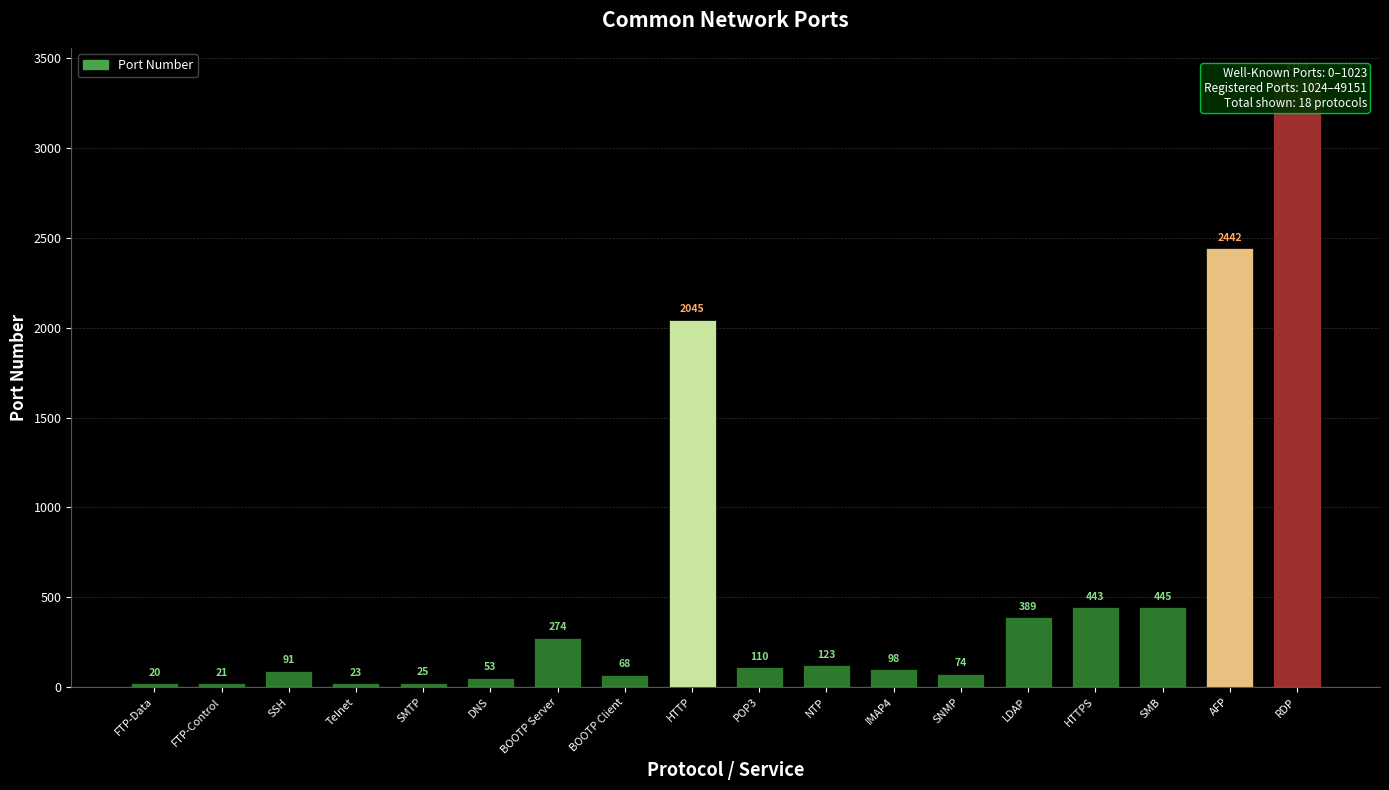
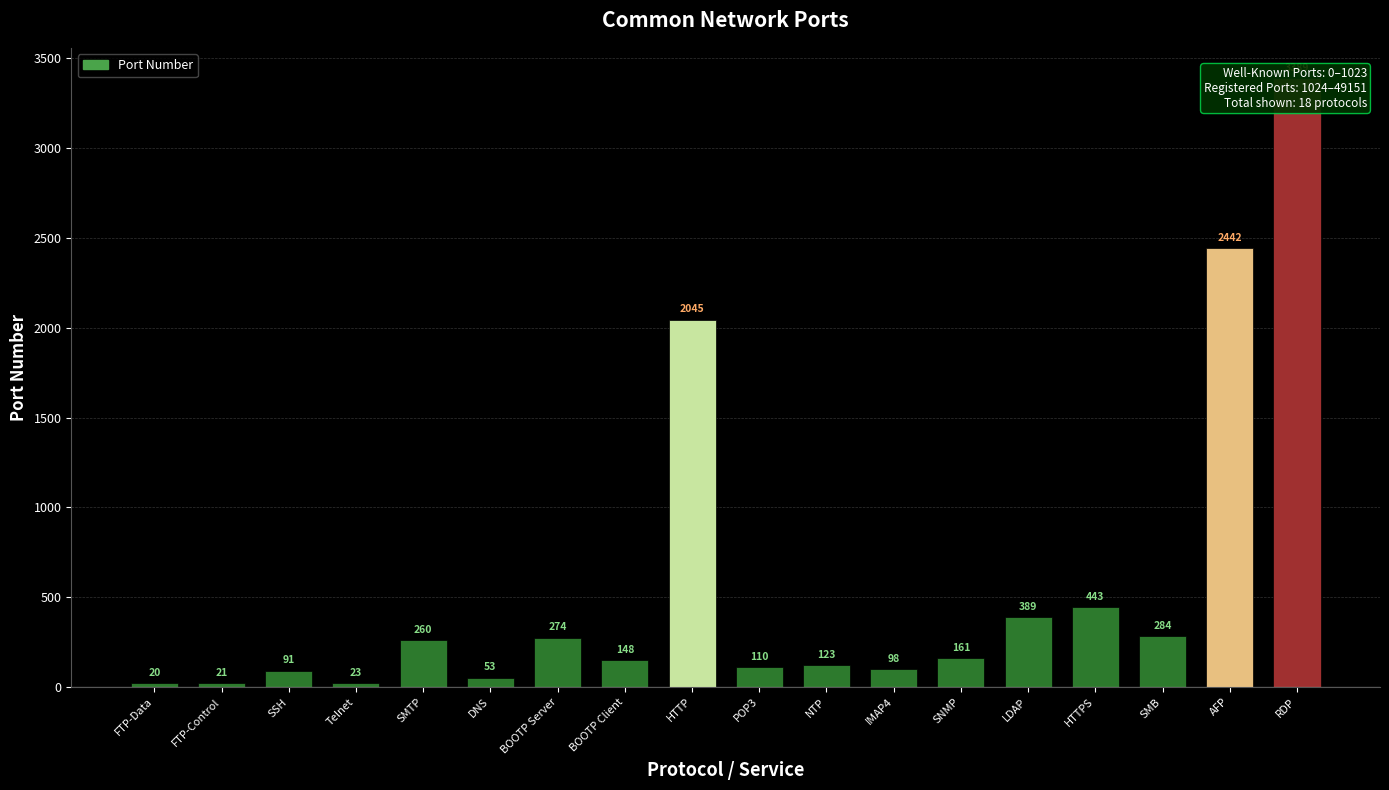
SMTP: 25 -> 260
BOOTP Client: 68 -> 148
SNMP: 74 -> 161
SMB: 445 -> 284
